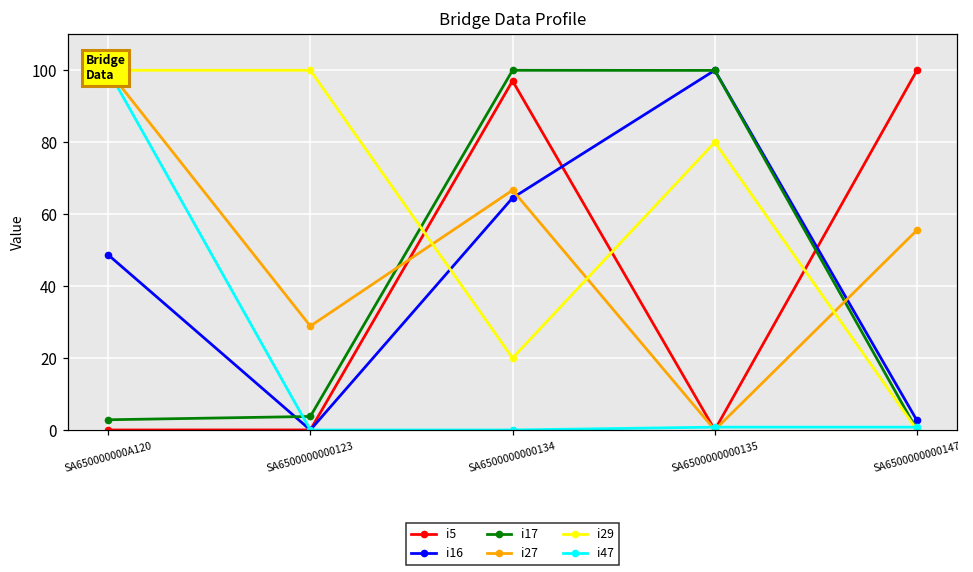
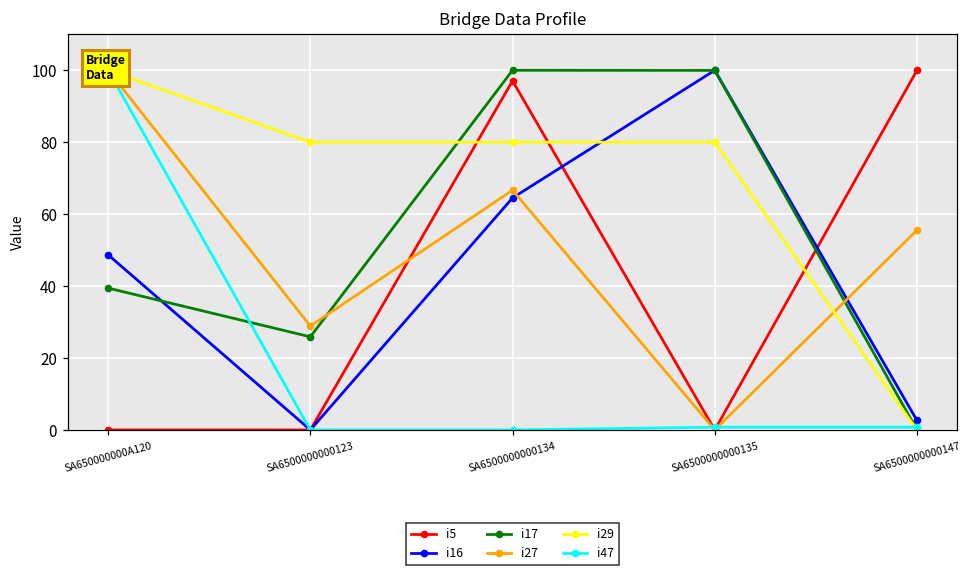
i17, SA650000000A120: 3 -> 39
i17, SA6500000000123: 4 -> 26
i29, SA6500000000123: 100 -> 80
i29, SA6500000000134: 20 -> 80
